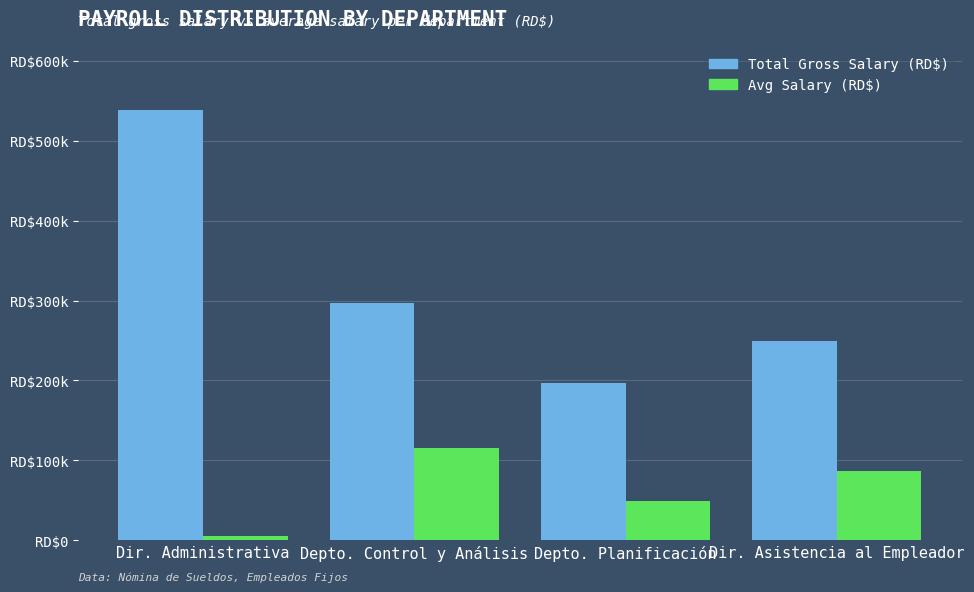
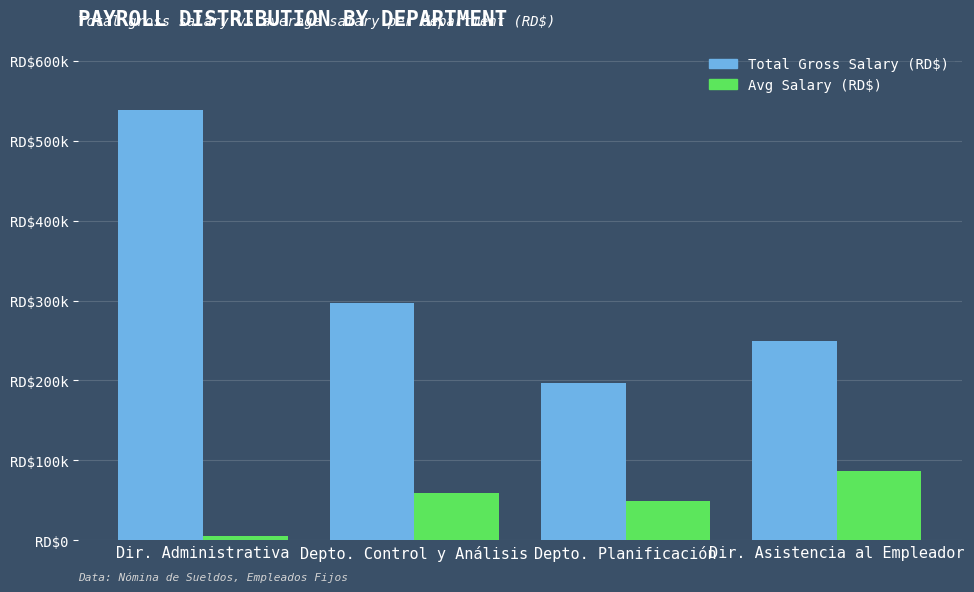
Avg Salary (RD$), Depto. Control y Análisis: RD$120000 -> RD$60000
